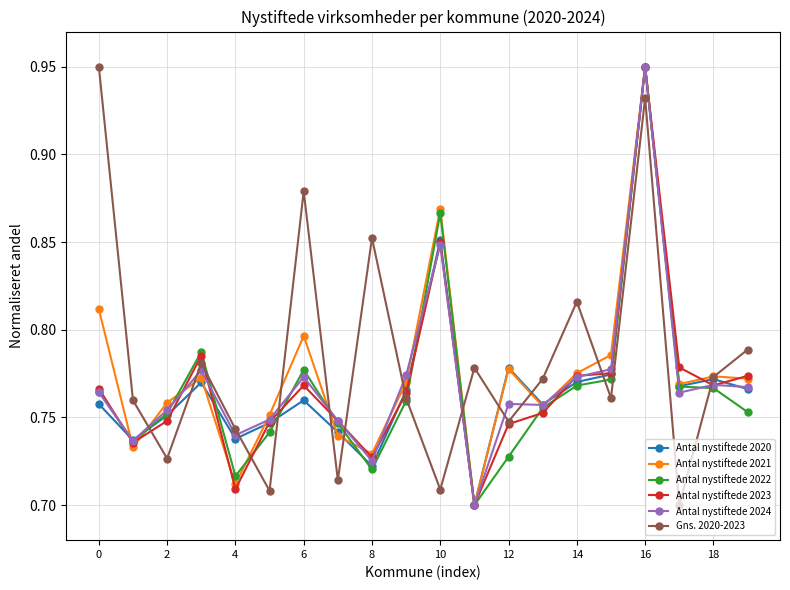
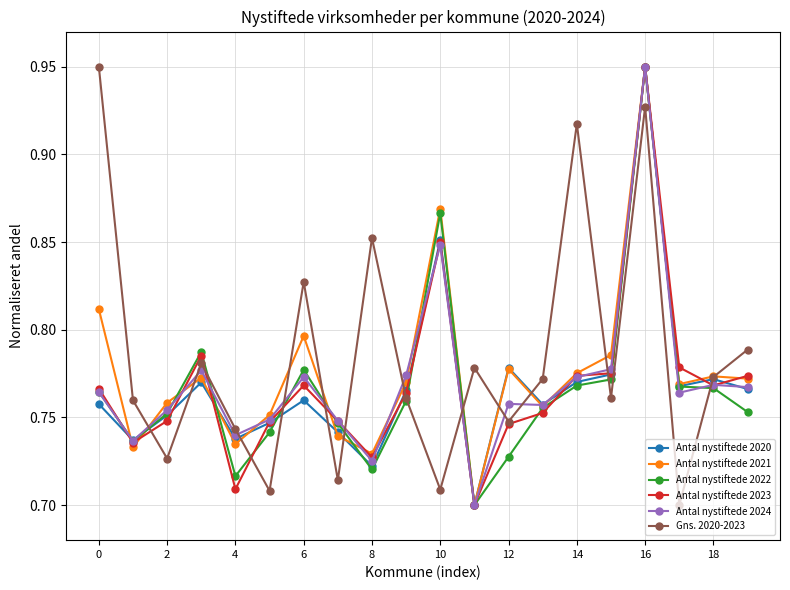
Antal nystiftede 2021, 4: 0.712 -> 0.735
Gns. 2020-2023, 6: 0.879 -> 0.827
Gns. 2020-2023, 14: 0.816 -> 0.917
Gns. 2020-2023, 16: 0.932 -> 0.927
